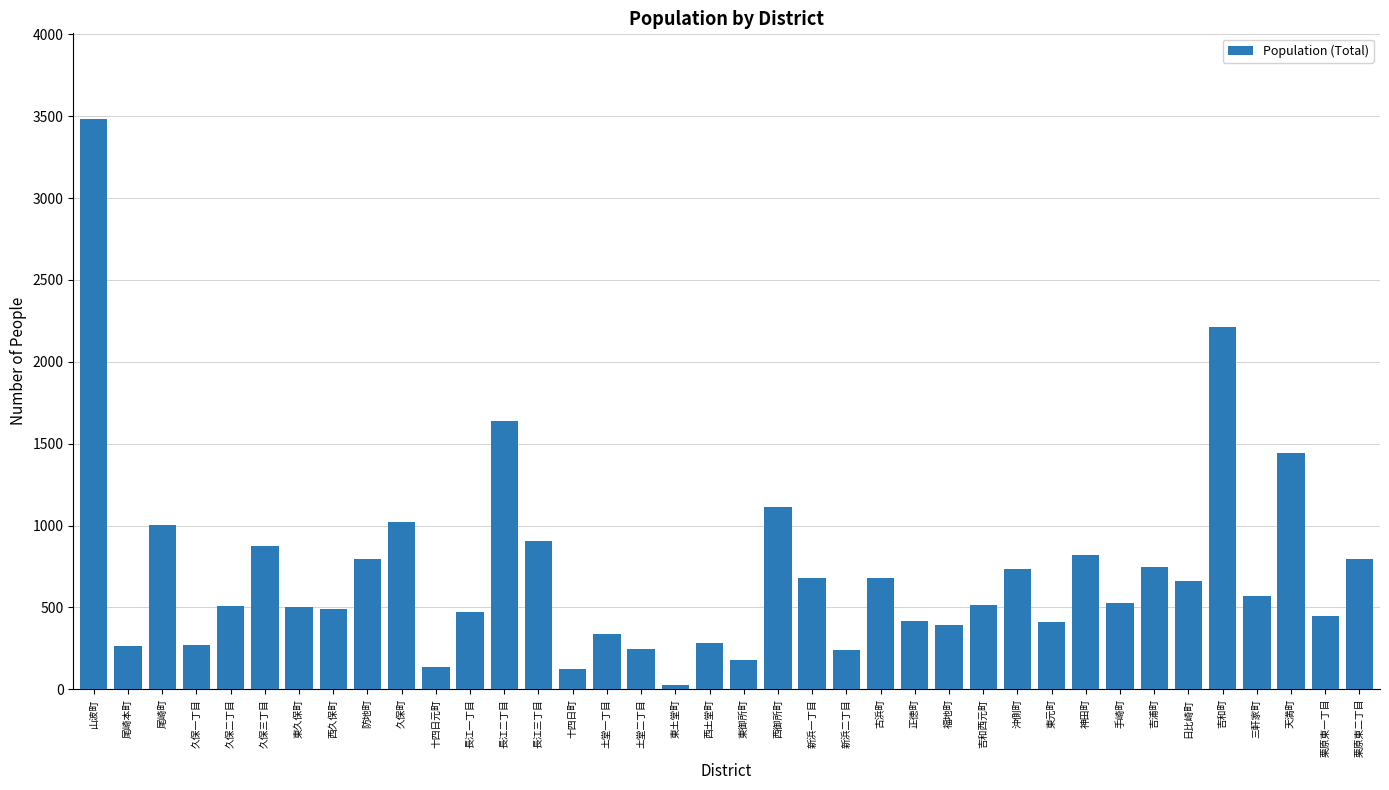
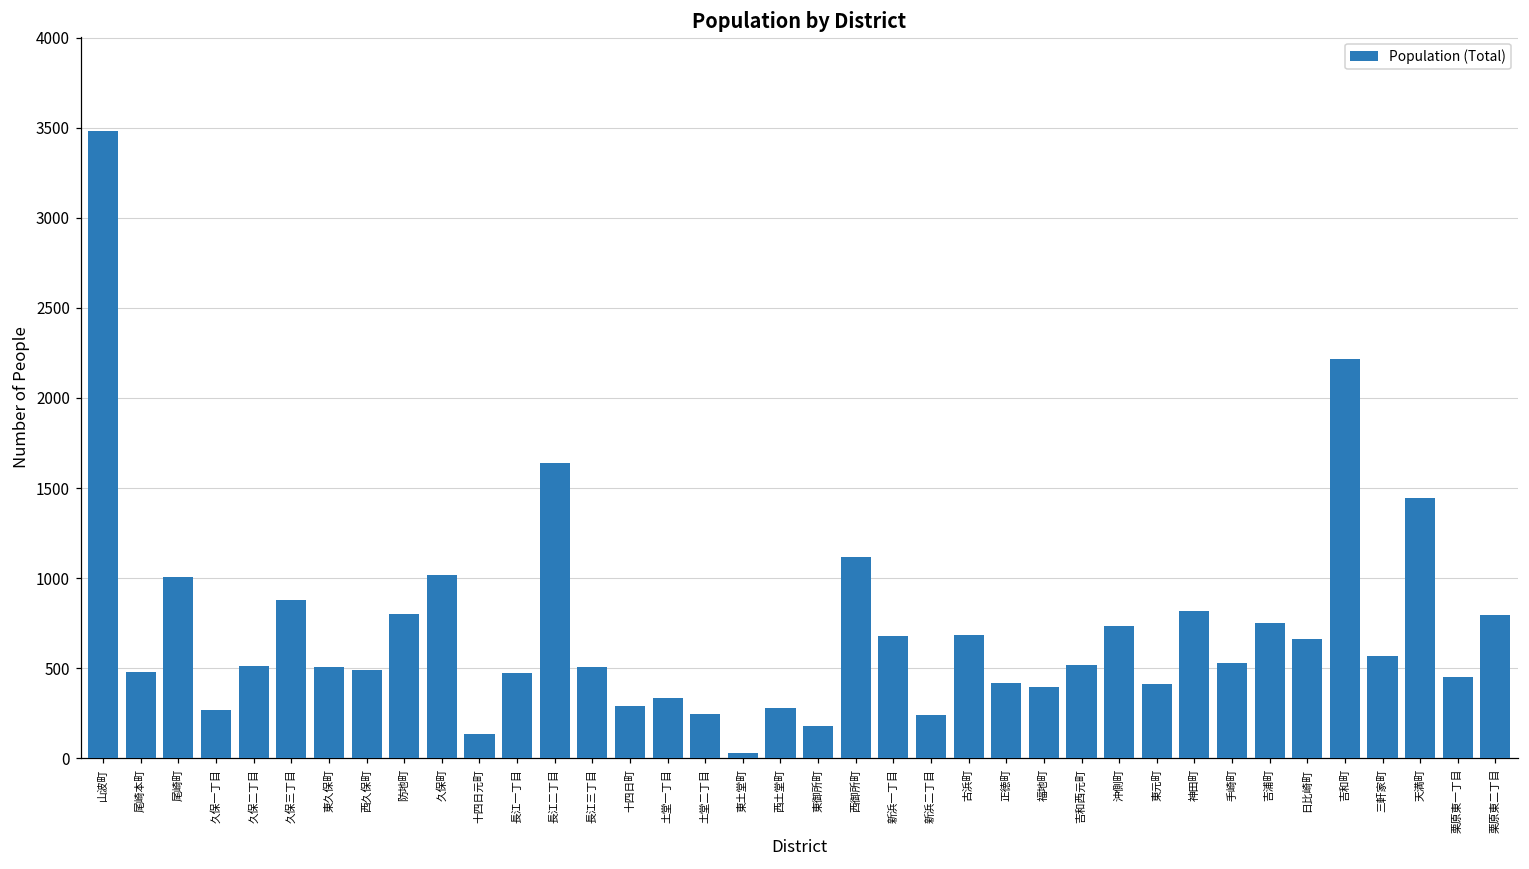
尾崎本町: 270 -> 480
長江三丁目: 910 -> 510
十四日町: 120 -> 290
